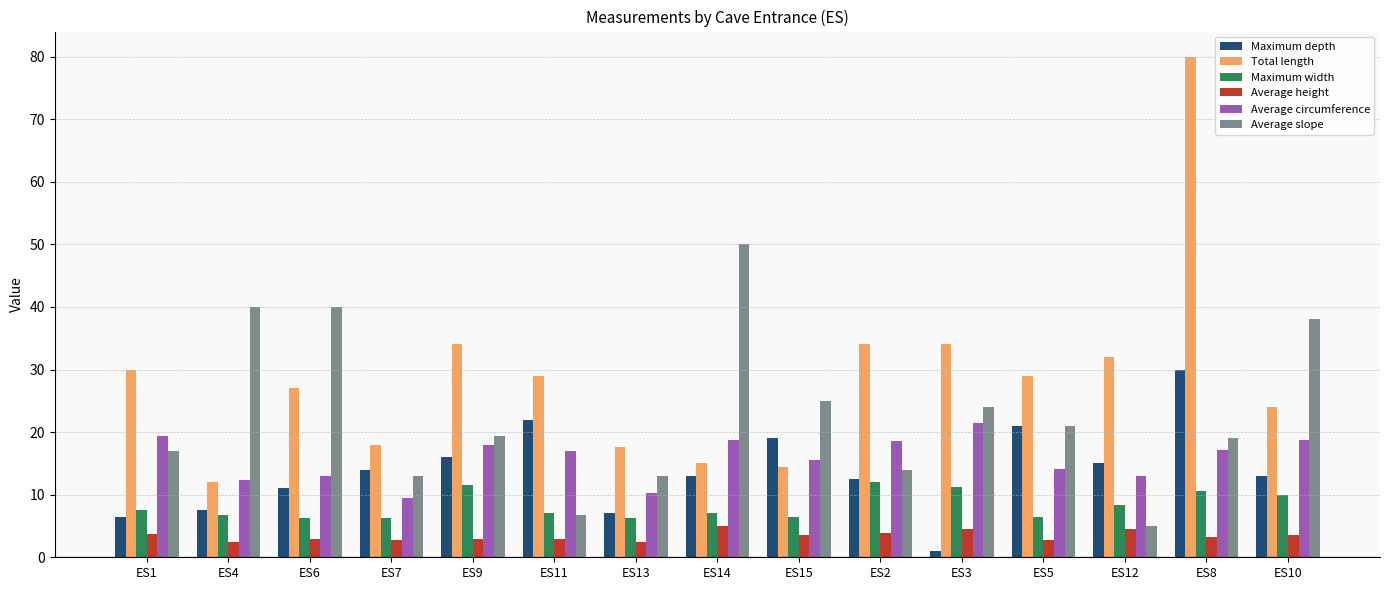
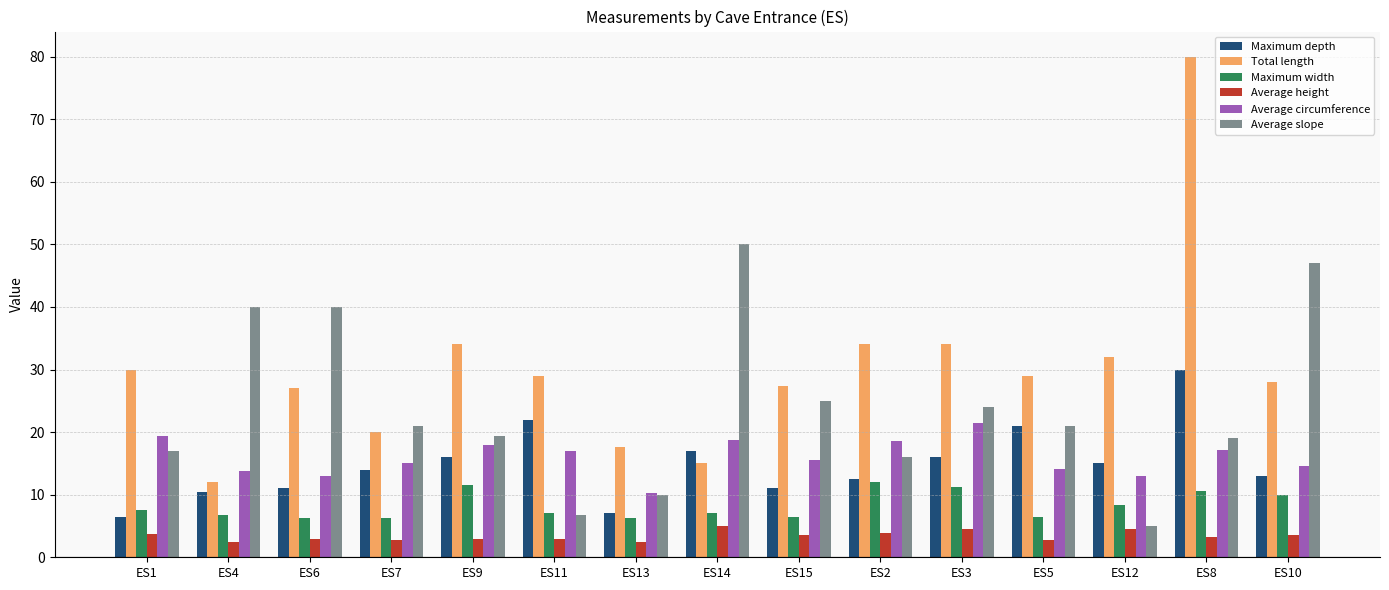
Maximum depth, ES4: 8 -> 11
Average circumference, ES4: 12 -> 14
Total length, ES7: 18 -> 20
Average circumference, ES7: 10 -> 15
Average slope, ES7: 13 -> 21
Average slope, ES13: 13 -> 10
Maximum depth, ES14: 13 -> 17
Maximum depth, ES15: 19 -> 11
Total length, ES15: 15 -> 27
Average slope, ES2: 14 -> 16
Maximum depth, ES3: 1 -> 16
Total length, ES10: 24 -> 28
Average circumference, ES10: 19 -> 15
Average slope, ES10: 38 -> 47
